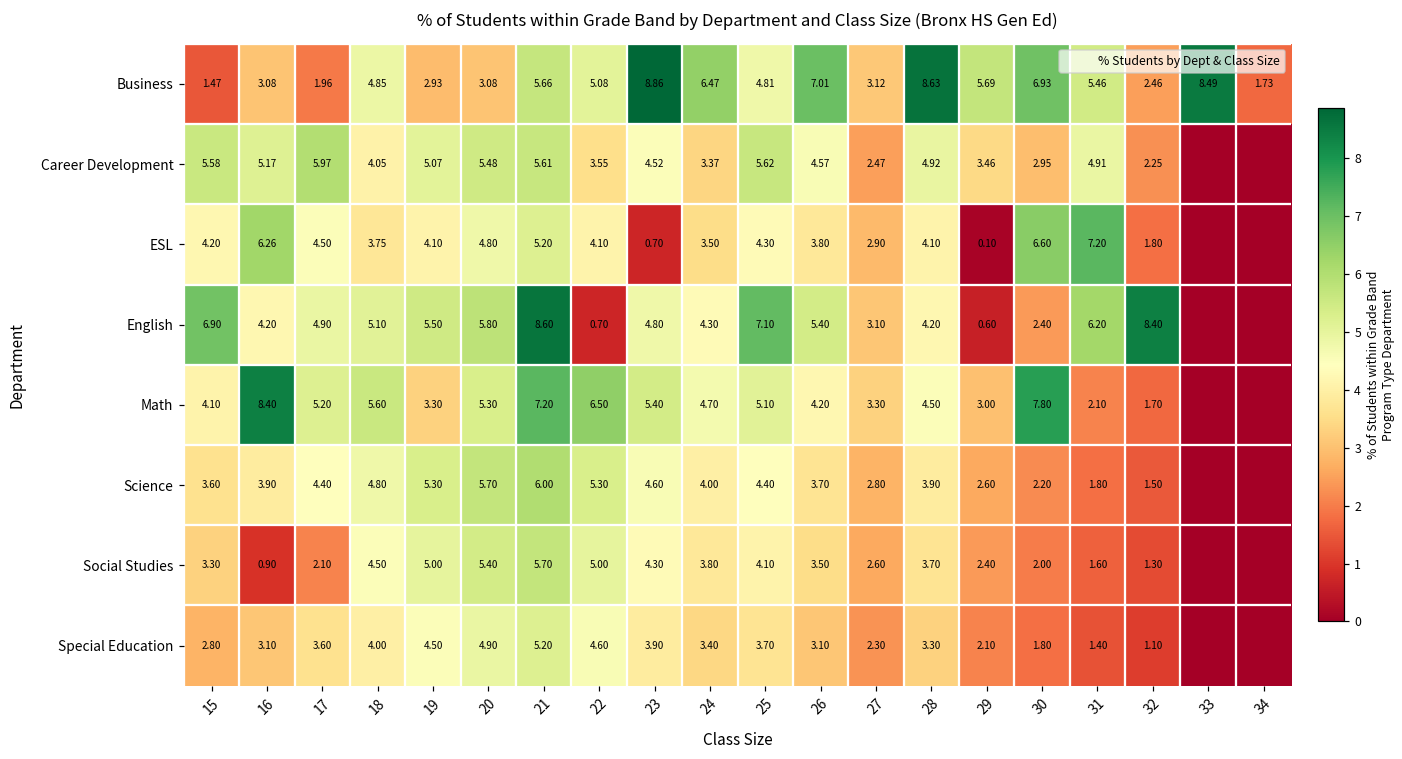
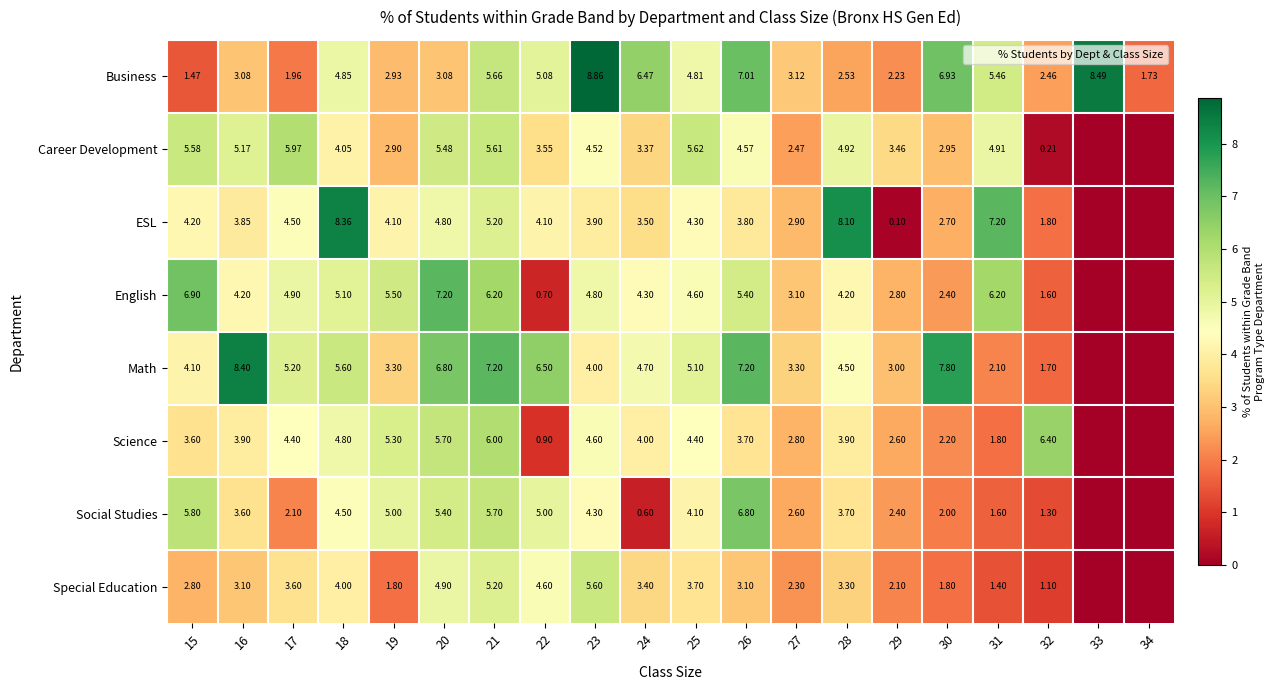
Business, 28: 8.63 -> 2.53
Business, 29: 5.69 -> 2.23
Career Development, 19: 5.07 -> 2.90
Career Development, 32: 2.25 -> 0.21
ESL, 16: 6.26 -> 3.85
ESL, 18: 3.75 -> 8.36
ESL, 23: 0.70 -> 3.90
ESL, 28: 4.10 -> 8.10
ESL, 30: 6.60 -> 2.70
English, 20: 5.80 -> 7.20
English, 21: 8.60 -> 6.20
English, 25: 7.10 -> 4.60
English, 29: 0.60 -> 2.80
English, 32: 8.40 -> 1.60
Math, 20: 5.30 -> 6.80
Math, 23: 5.40 -> 4.00
Math, 26: 4.20 -> 7.20
Science, 22: 5.30 -> 0.90
Science, 32: 1.50 -> 6.40
Social Studies, 15: 3.30 -> 5.80
Social Studies, 16: 0.90 -> 3.60
Social Studies, 24: 3.80 -> 0.60
Social Studies, 26: 3.50 -> 6.80
Special Education, 19: 4.50 -> 1.80
Special Education, 23: 3.90 -> 5.60
